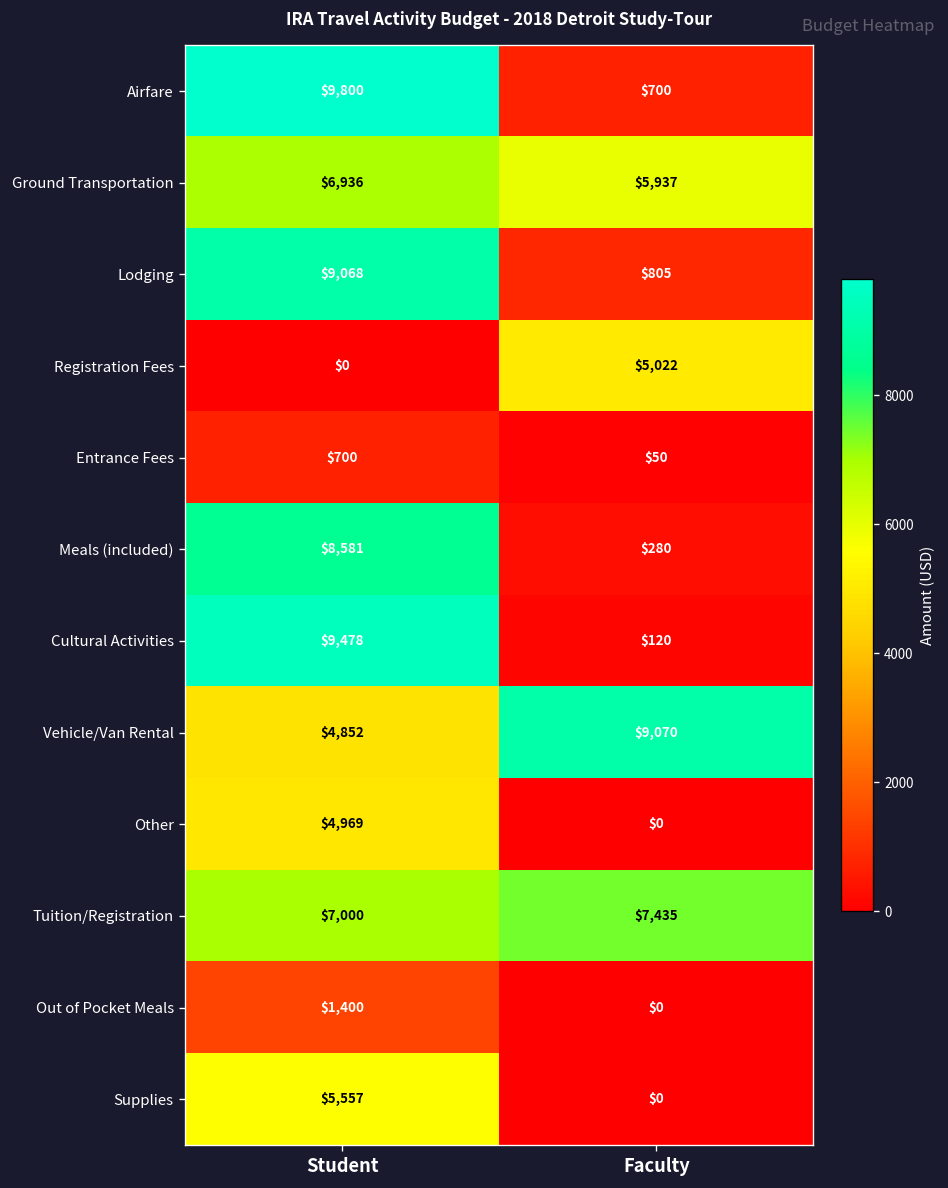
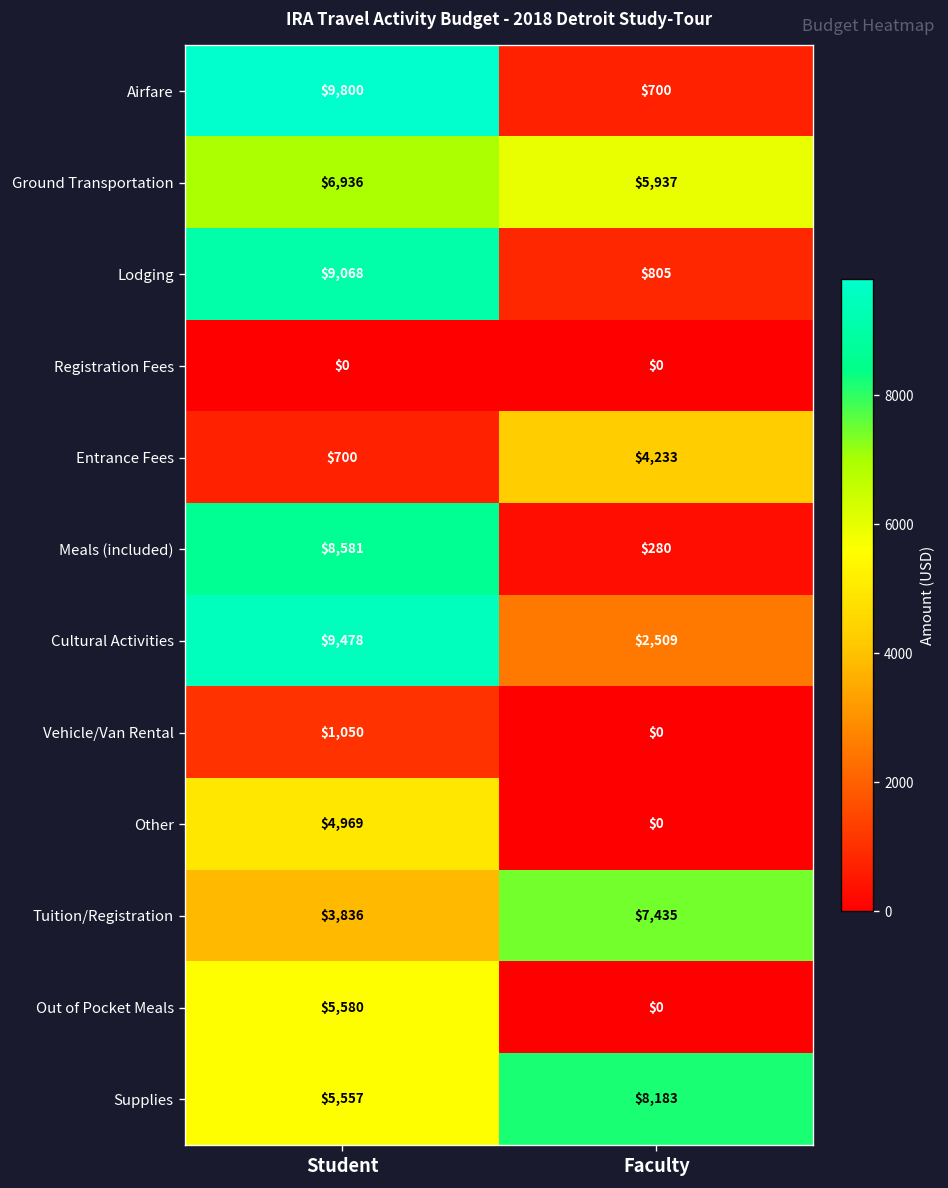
Registration Fees, Faculty: $5,022 -> $0
Entrance Fees, Faculty: $50 -> $4,233
Cultural Activities, Faculty: $120 -> $2,509
Vehicle/Van Rental, Student: $4,852 -> $1,050
Vehicle/Van Rental, Faculty: $9,070 -> $0
Tuition/Registration, Student: $7,000 -> $3,836
Out of Pocket Meals, Student: $1,400 -> $5,580
Supplies, Faculty: $0 -> $8,183
